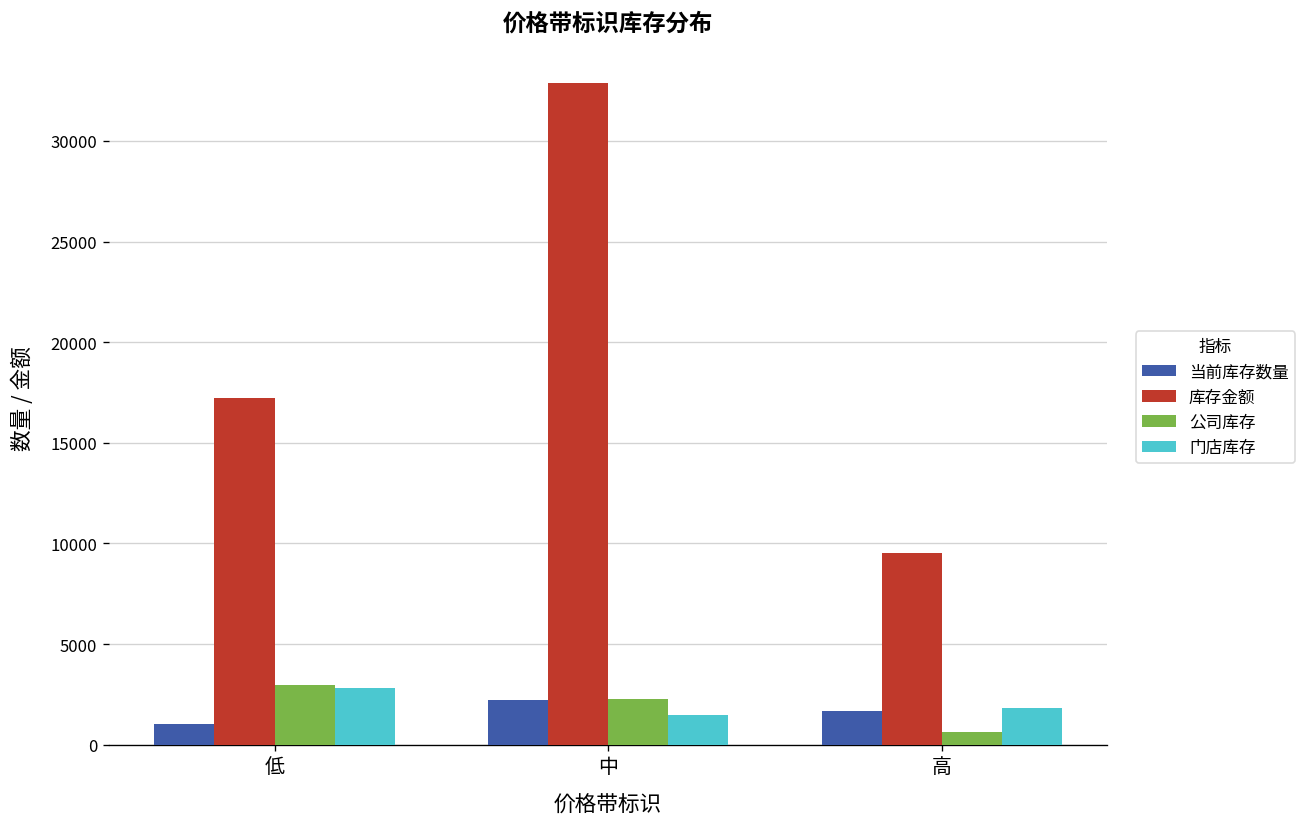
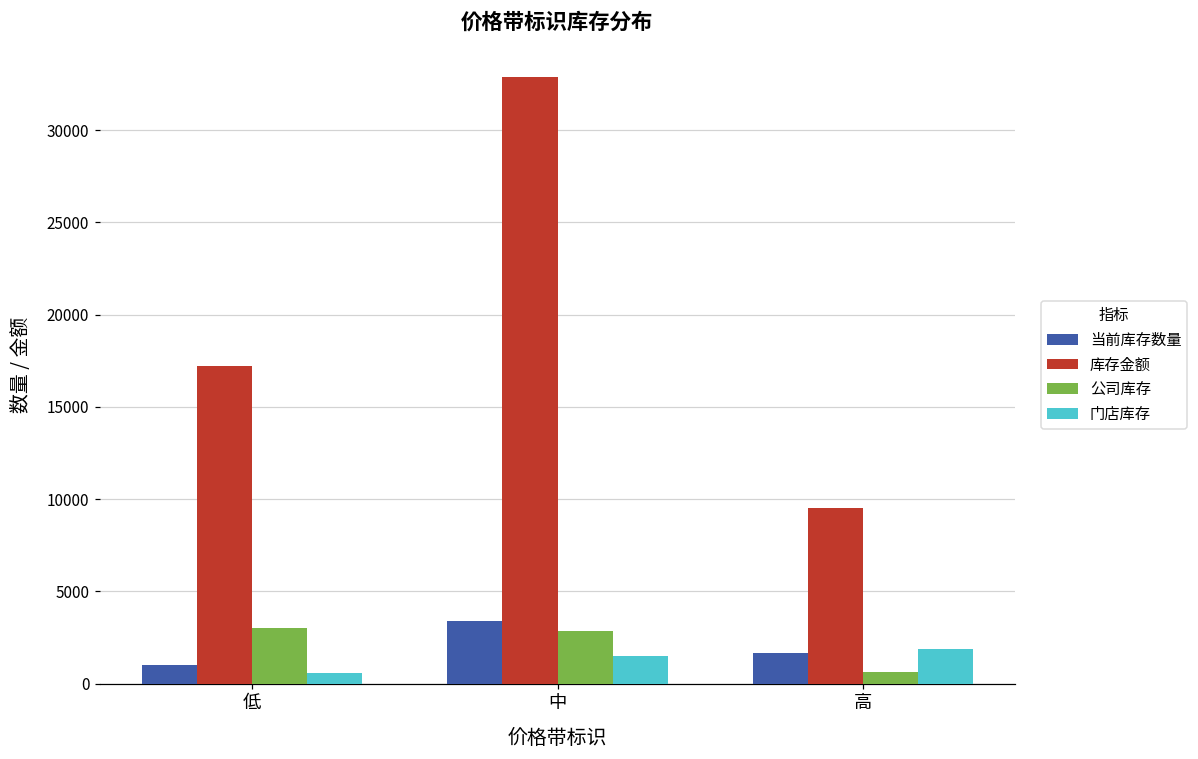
门店库存, 低: 2800 -> 600
当前库存数量, 中: 2200 -> 3400
公司库存, 中: 2200 -> 2800
